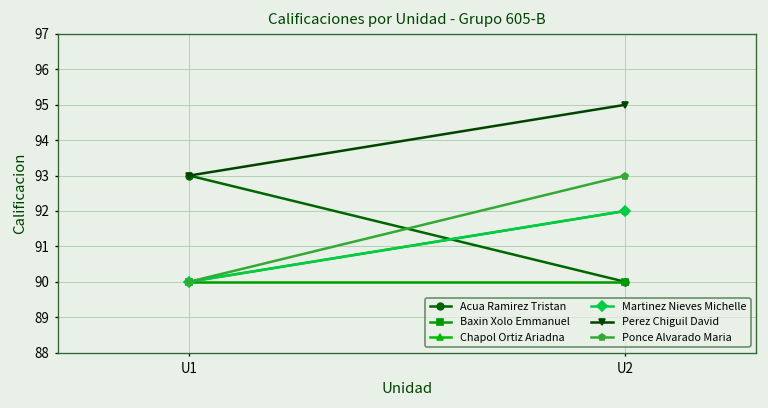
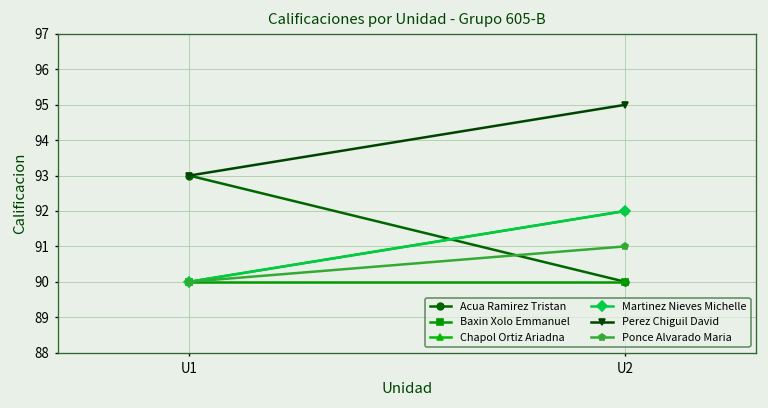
Ponce Alvarado Maria, U2: 93 -> 91
